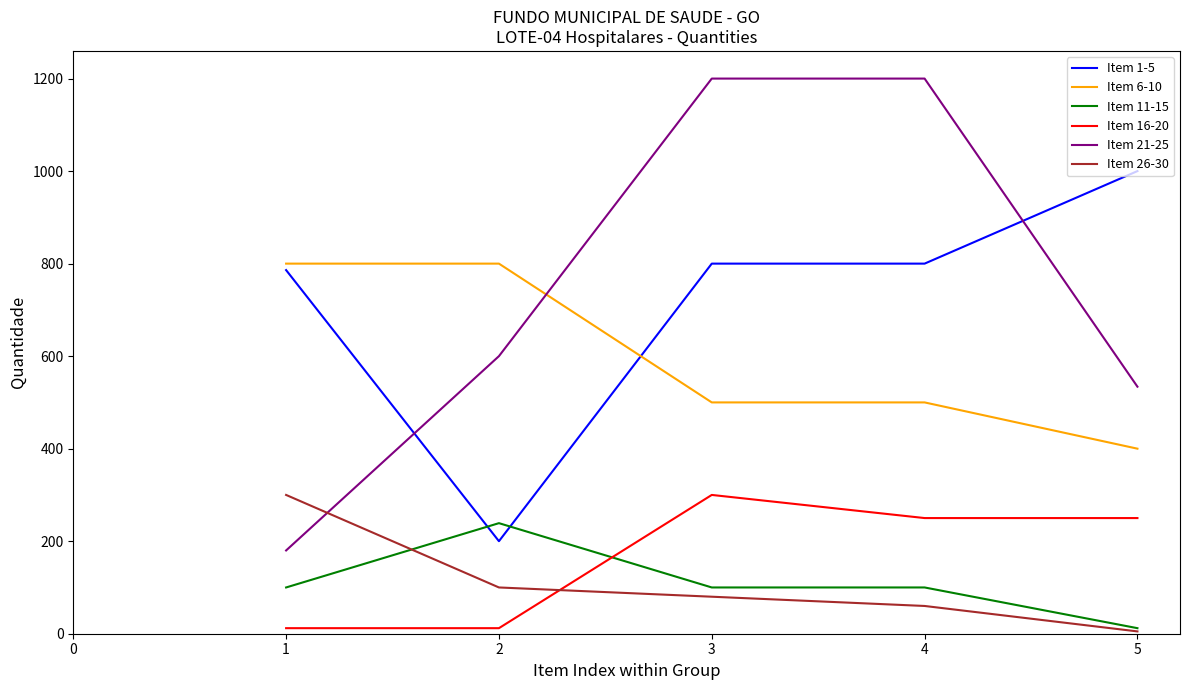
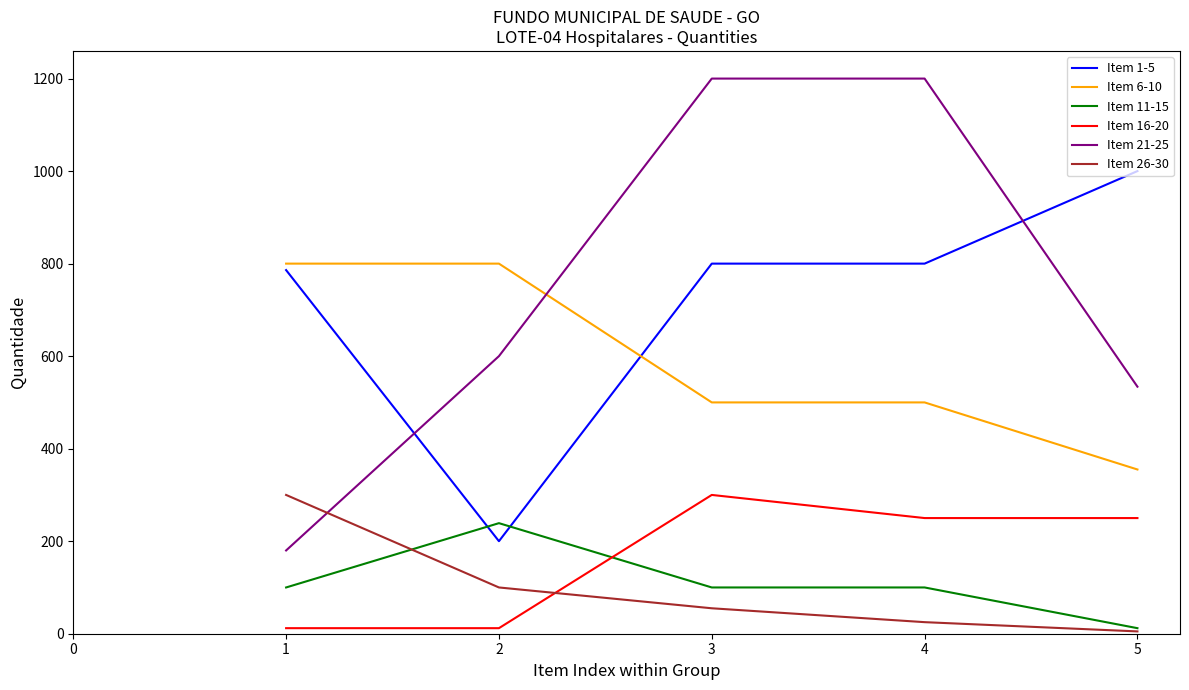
Item 26-30, 3: 80 -> 60
Item 26-30, 4: 60 -> 30
Item 6-10, 5: 400 -> 360
